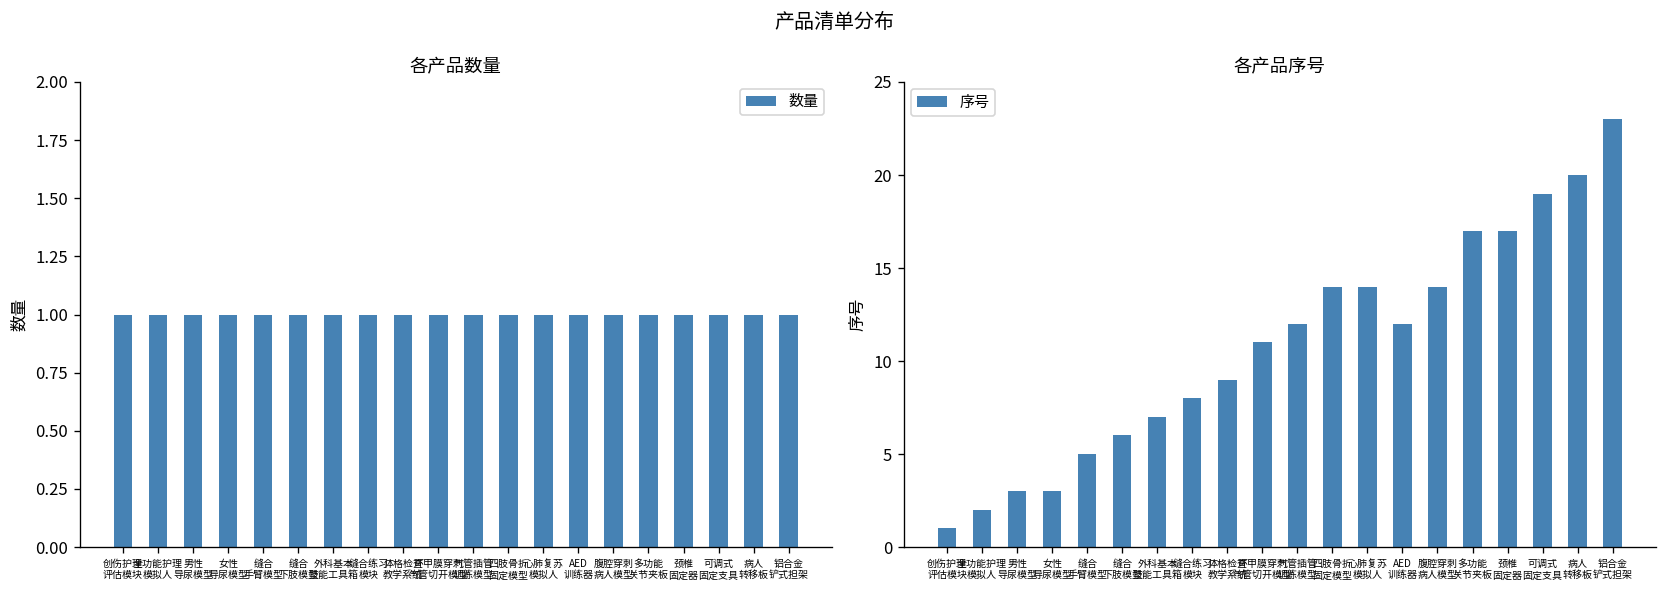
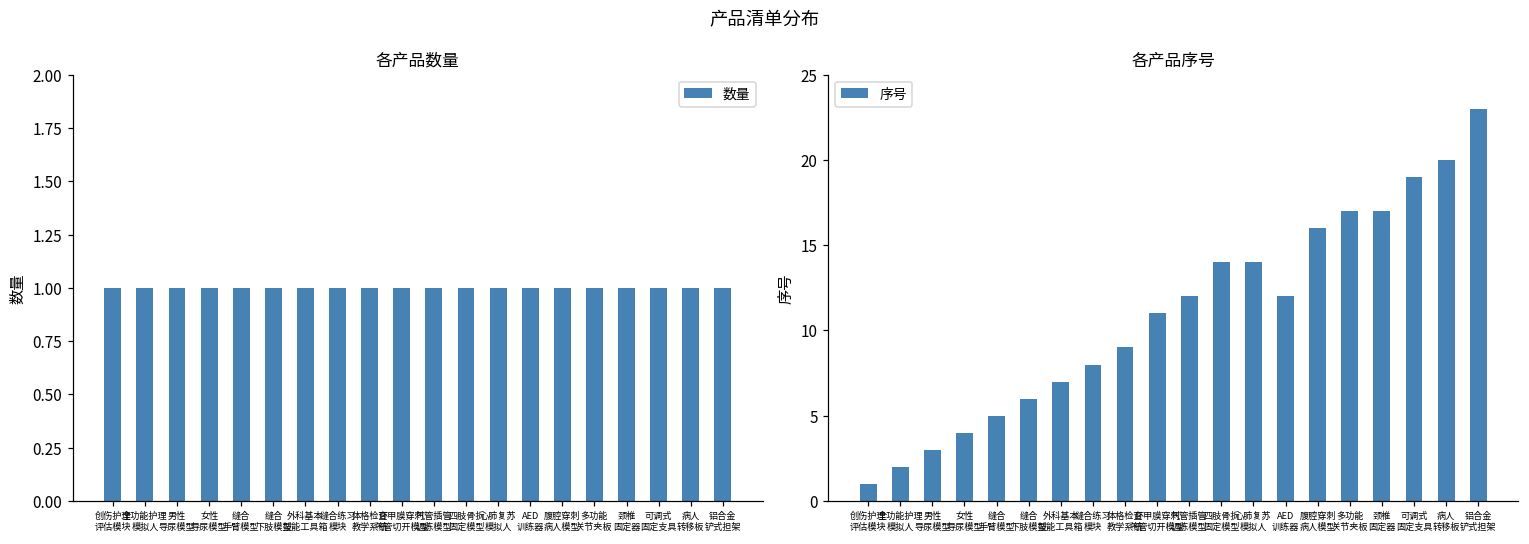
各产品序号, 女性 导尿模型: 3 -> 4
各产品序号, 腹腔穿刺 病人模型: 14 -> 16
